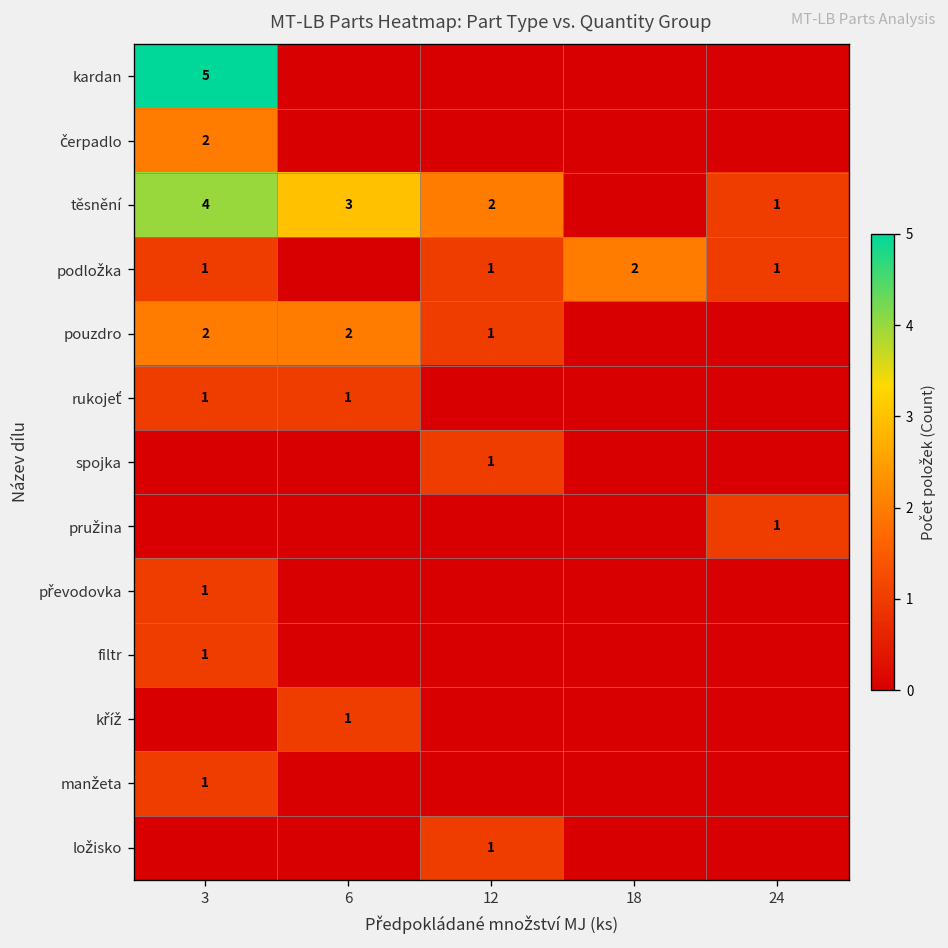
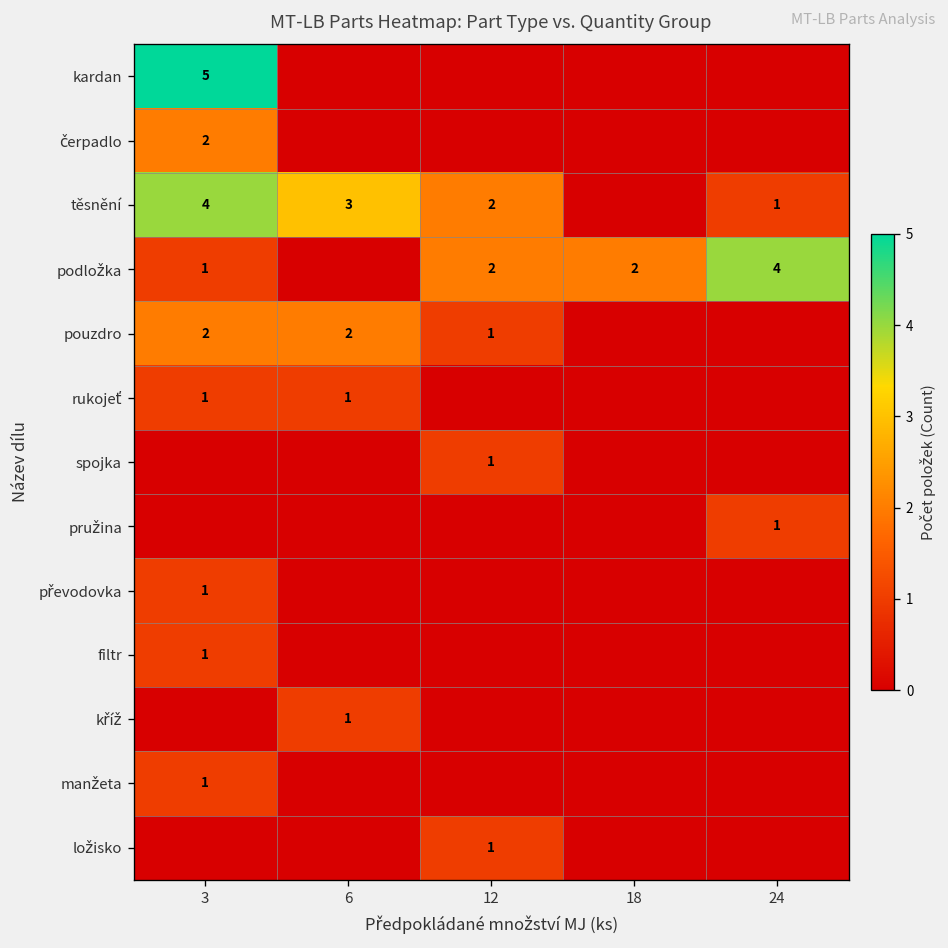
podložka, 12: 1 -> 2
podložka, 24: 1 -> 4
